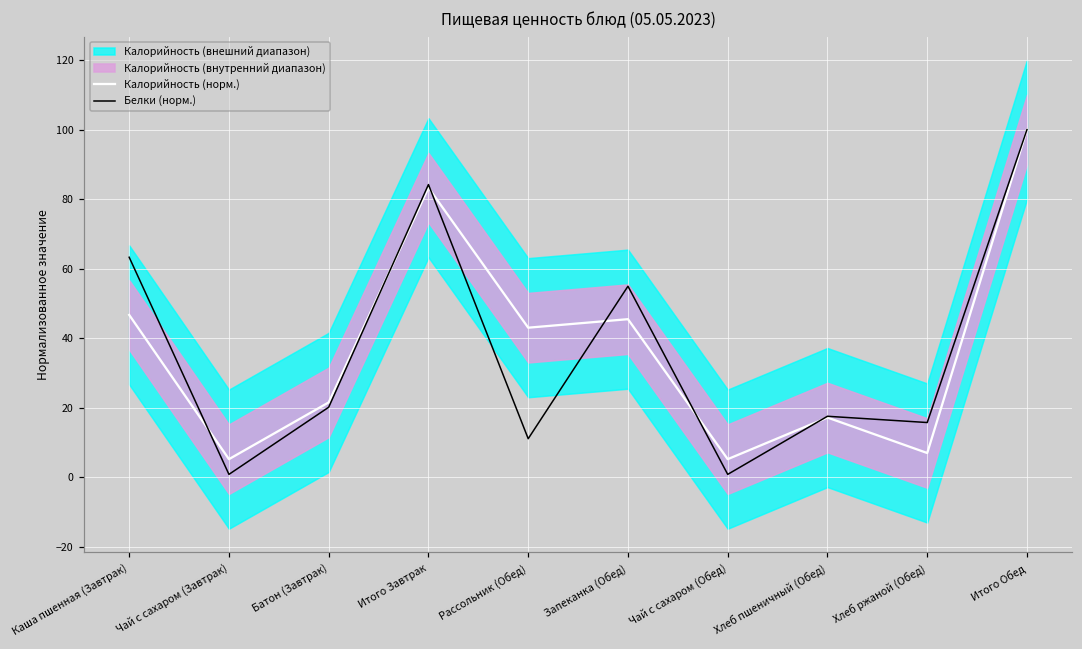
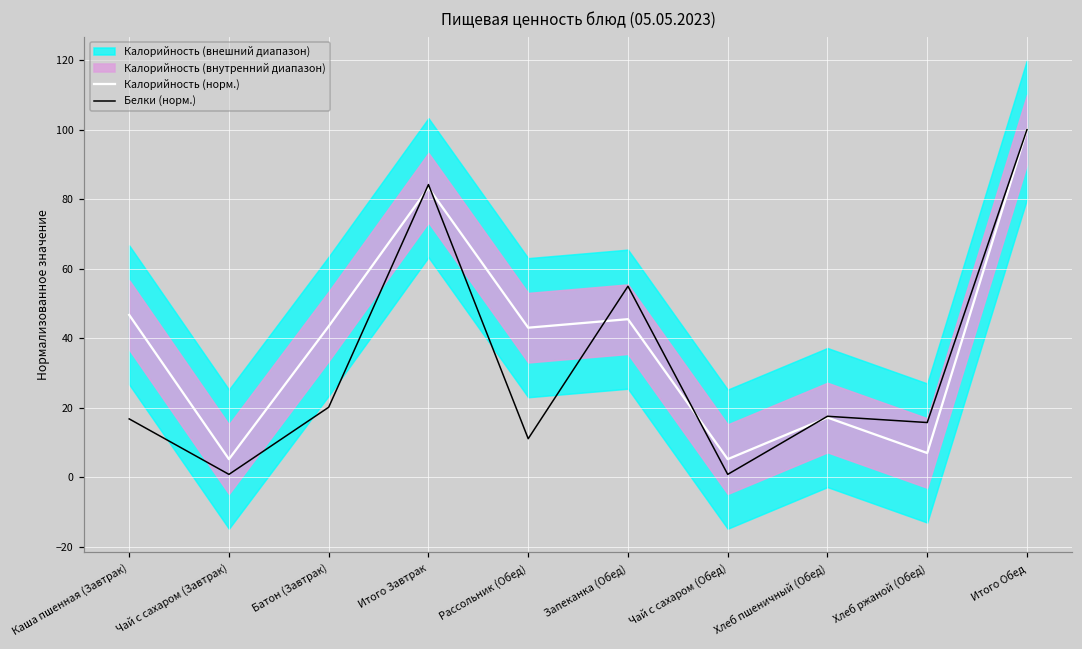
Белки (норм.), Каша пшенная (Завтрак): 63 -> 17
Калорийность (норм.), Батон (Завтрак): 21 -> 43
